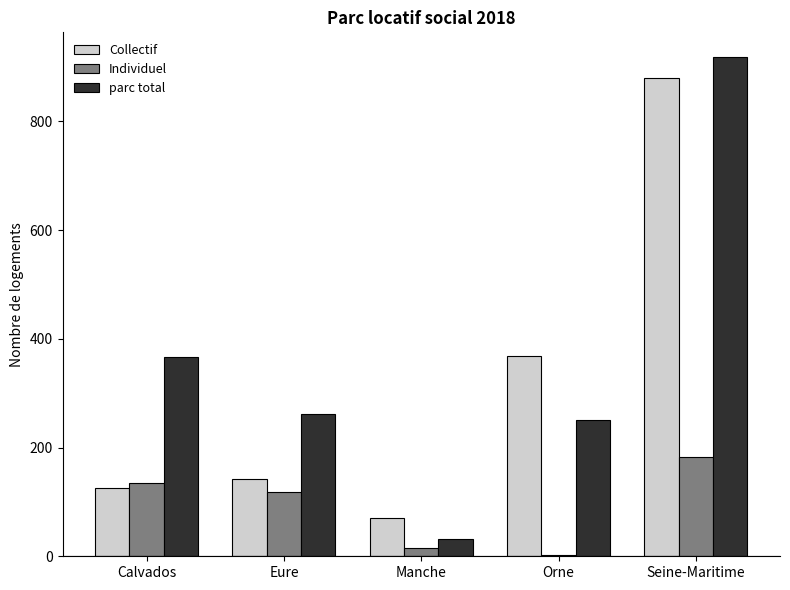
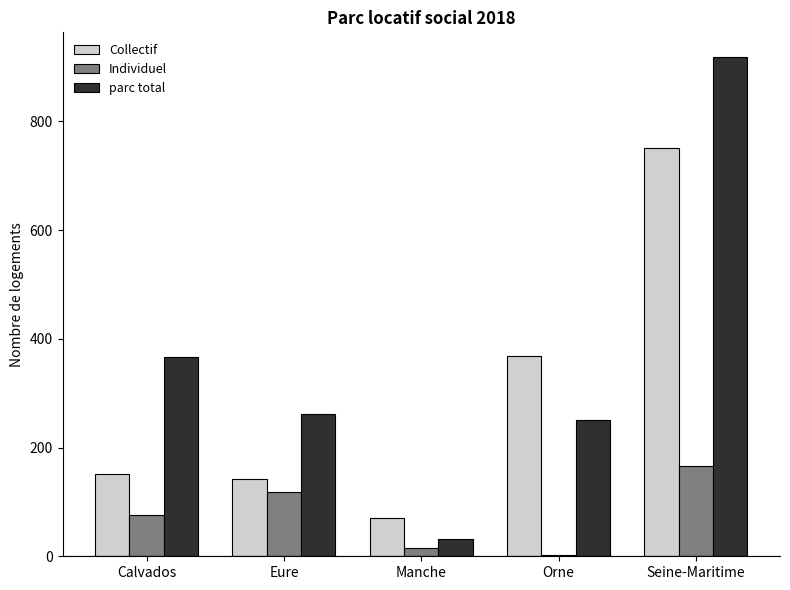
Collectif, Calvados: 130 -> 150
Individuel, Calvados: 130 -> 80
Collectif, Seine-Maritime: 880 -> 750
Individuel, Seine-Maritime: 180 -> 170
